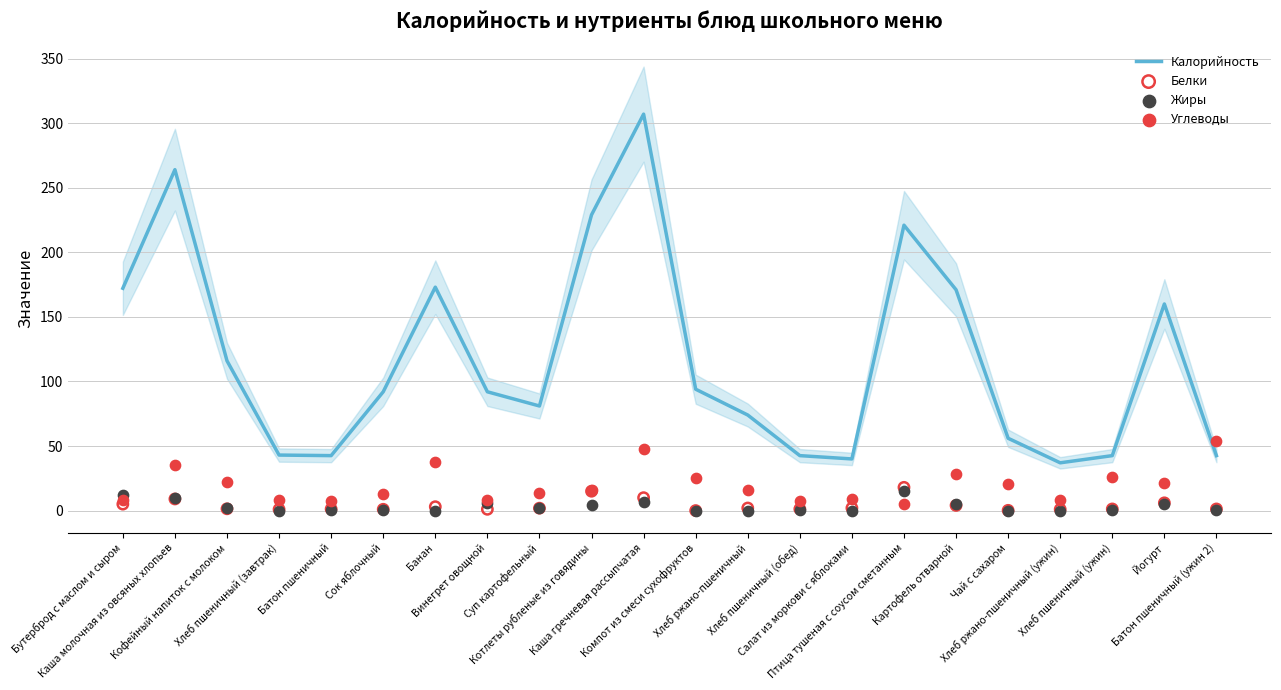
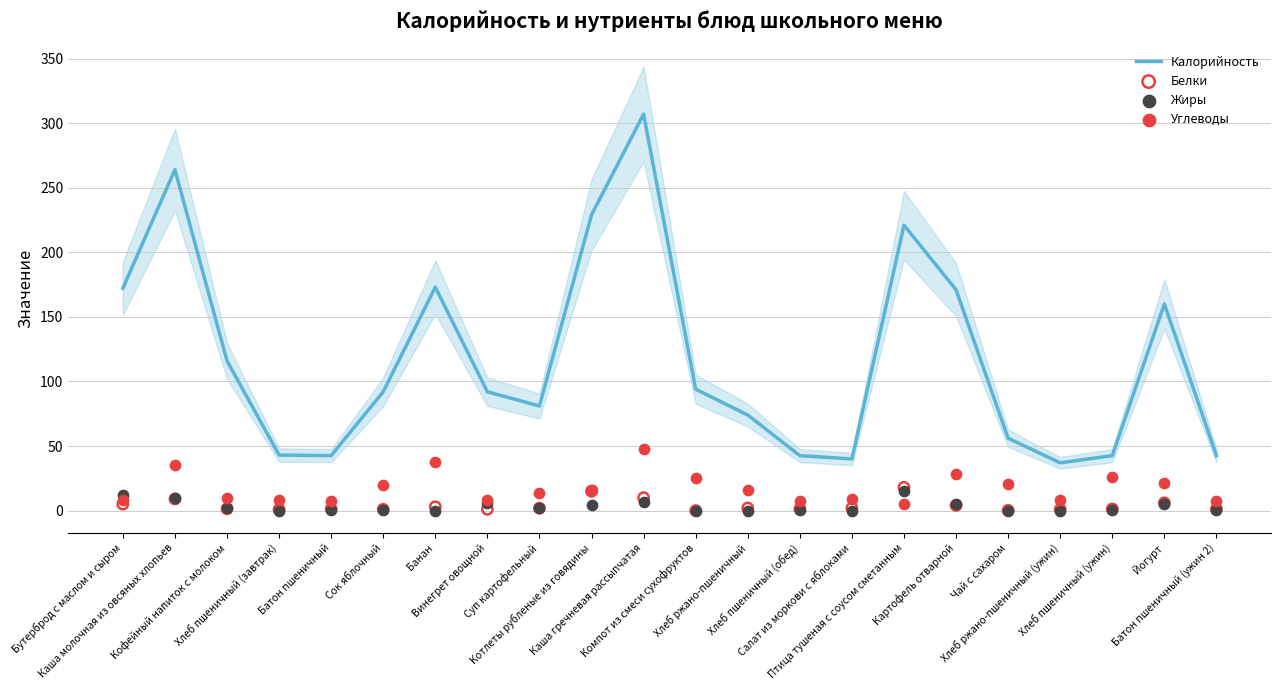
Углеводы, Кофейный напиток с молоком: 22 -> 10
Углеводы, Сок яблочный: 13 -> 20
Углеводы, Батон пшеничный (ужин 2): 54 -> 8
